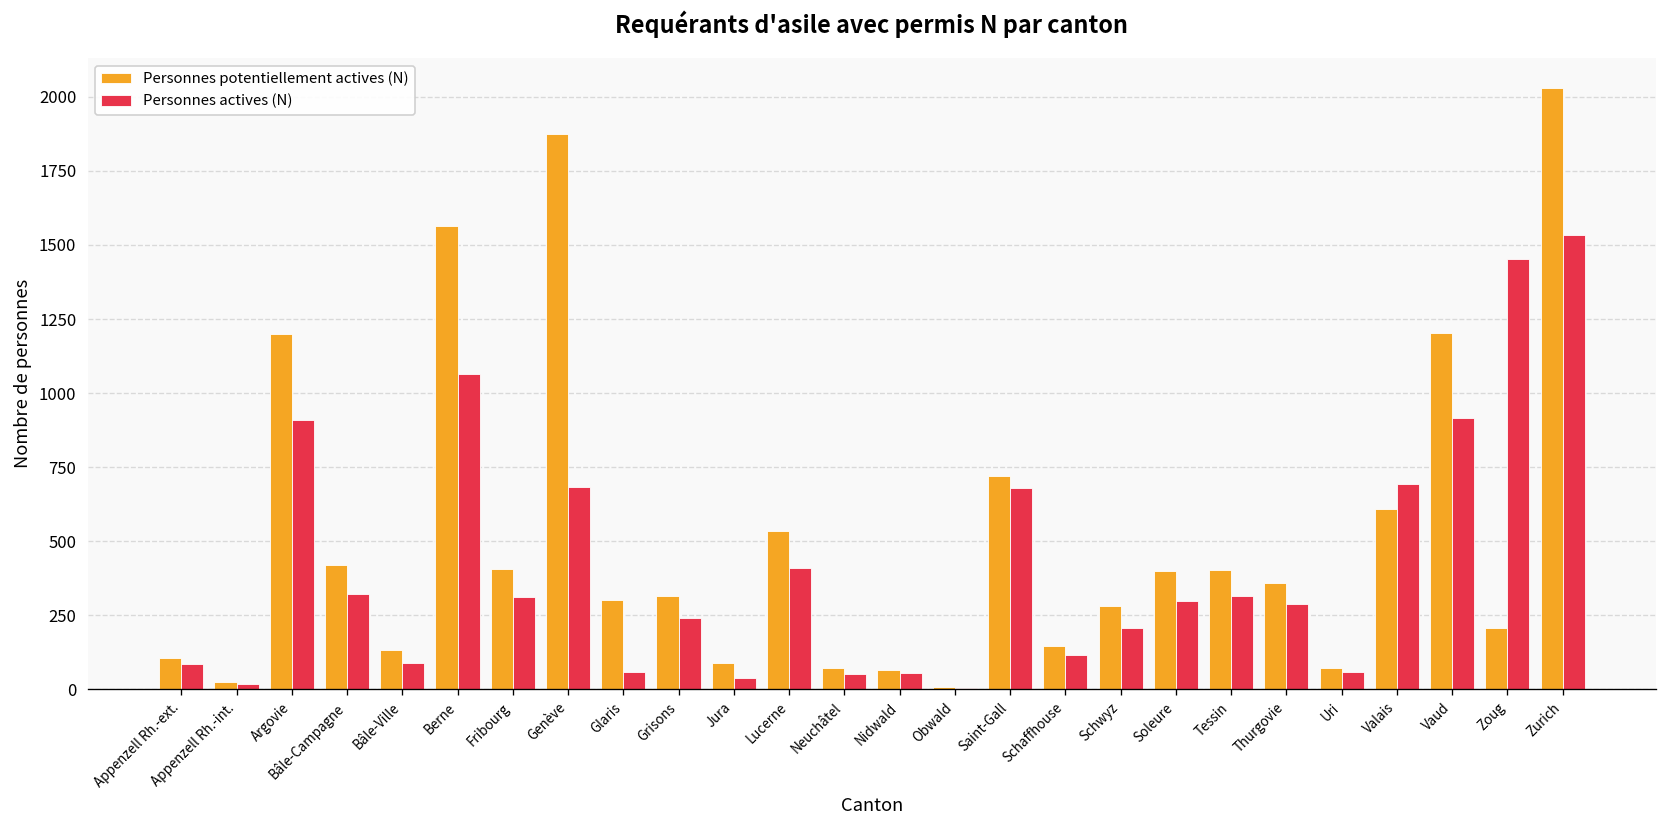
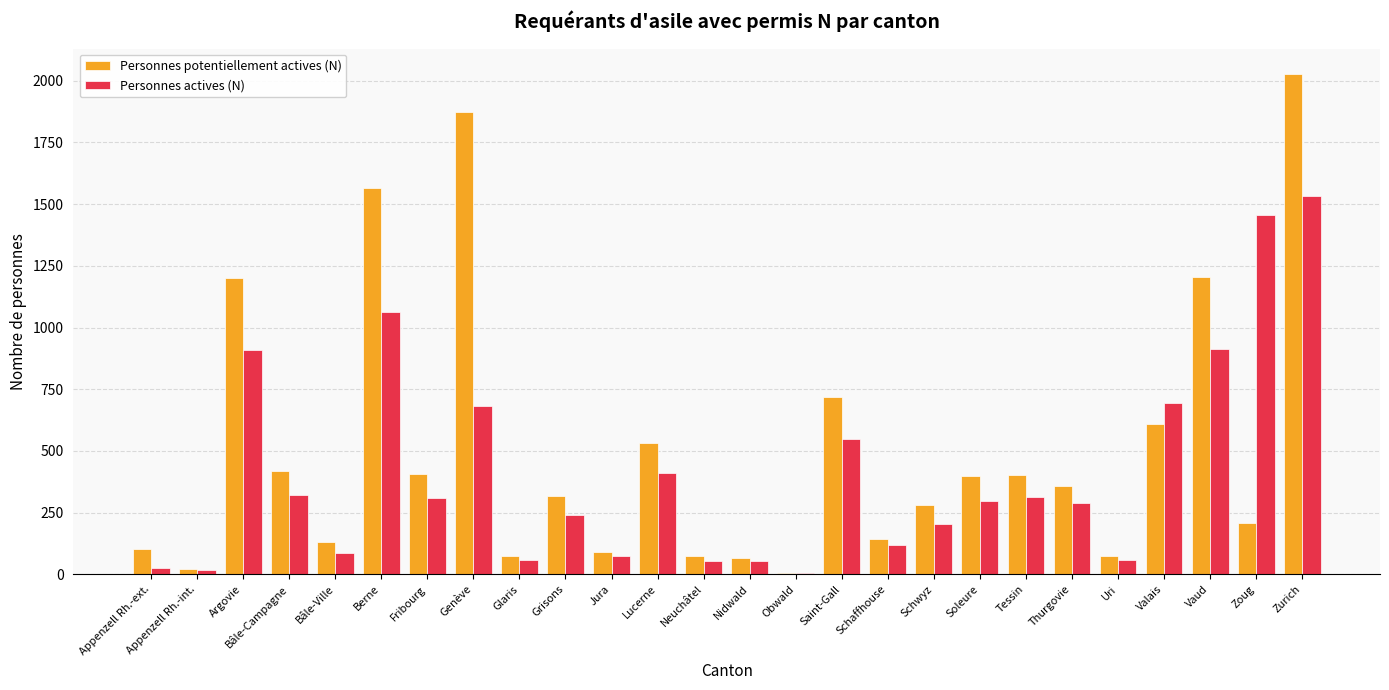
Personnes actives (N), Appenzell Rh.-ext.: 90 -> 30
Personnes potentiellement actives (N), Glaris: 300 -> 70
Personnes actives (N), Jura: 40 -> 70
Personnes actives (N), Saint-Gall: 680 -> 550
